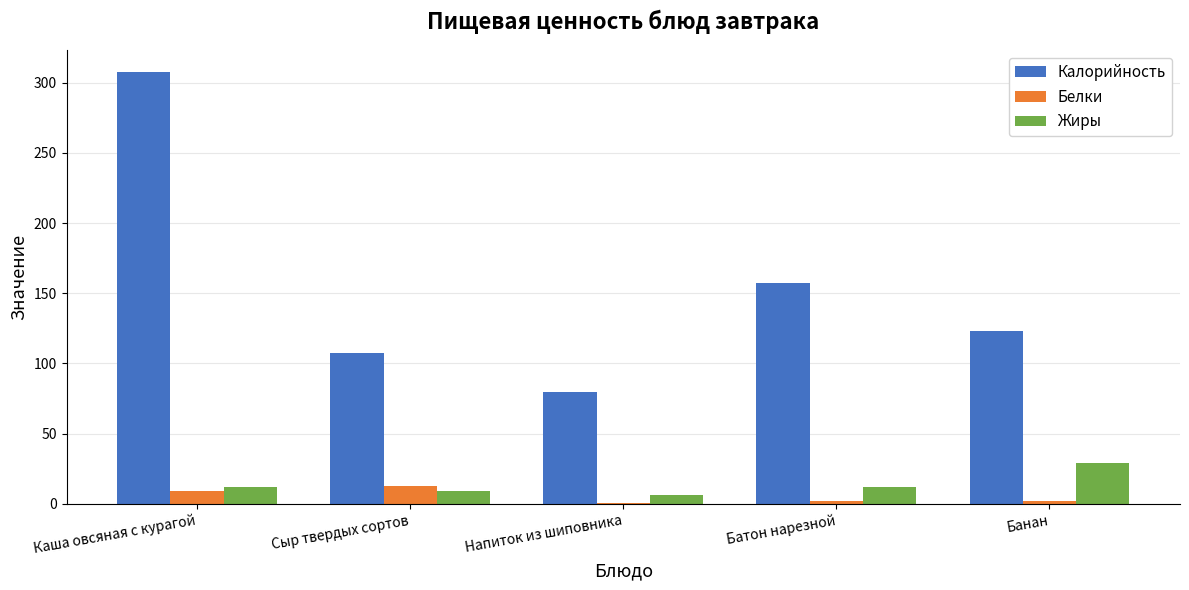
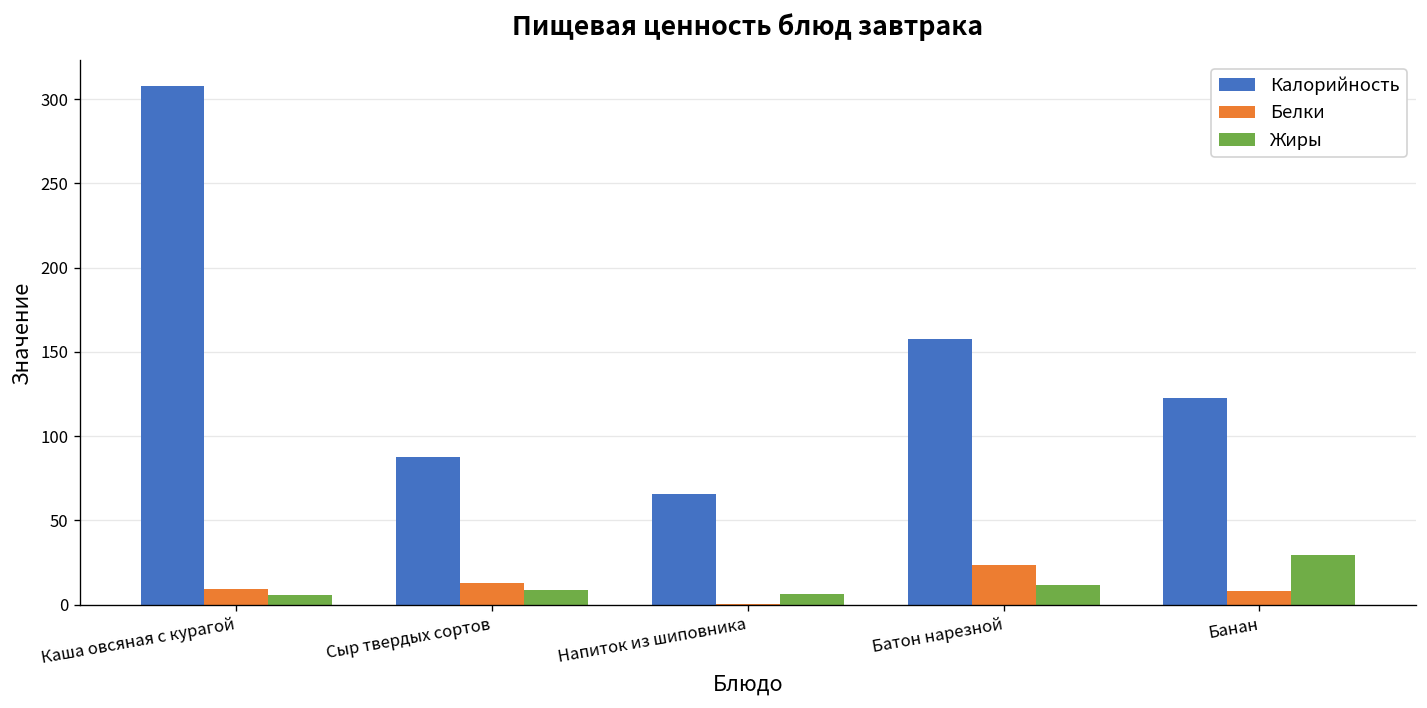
Жиры, Каша овсяная с курагой: 12 -> 6
Калорийность, Сыр твердых сортов: 108 -> 88
Калорийность, Напиток из шиповника: 80 -> 65
Белки, Батон нарезной: 2 -> 23
Белки, Банан: 2 -> 8
